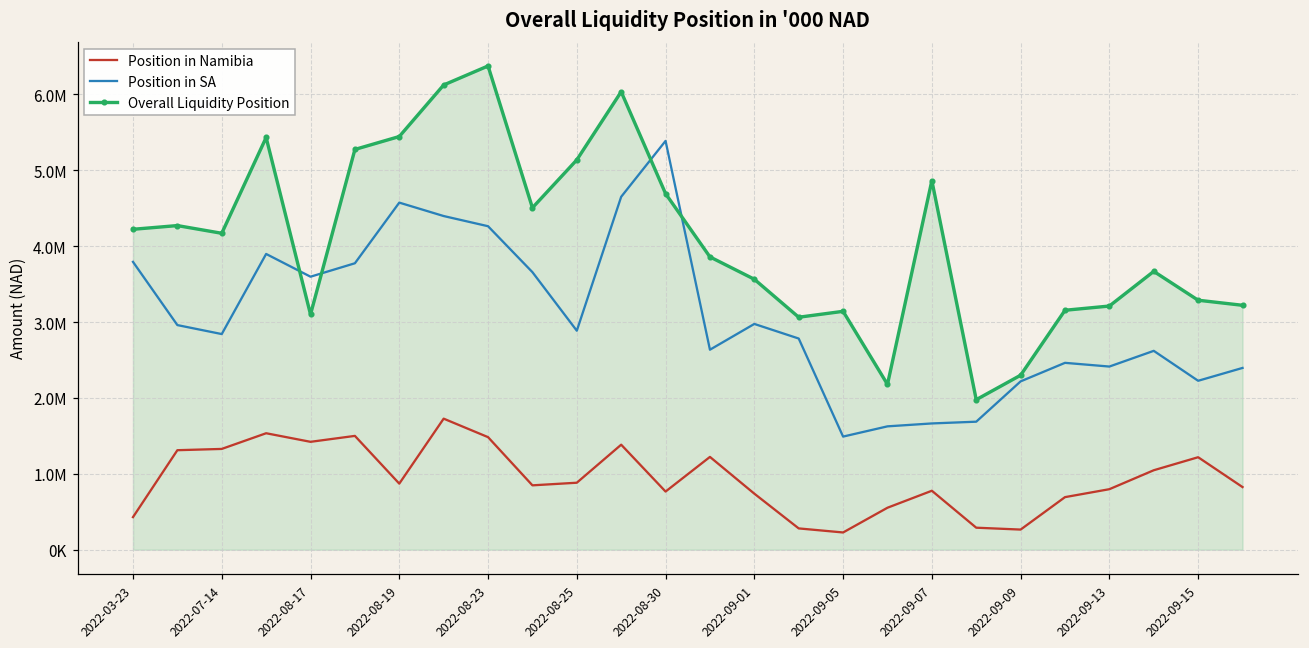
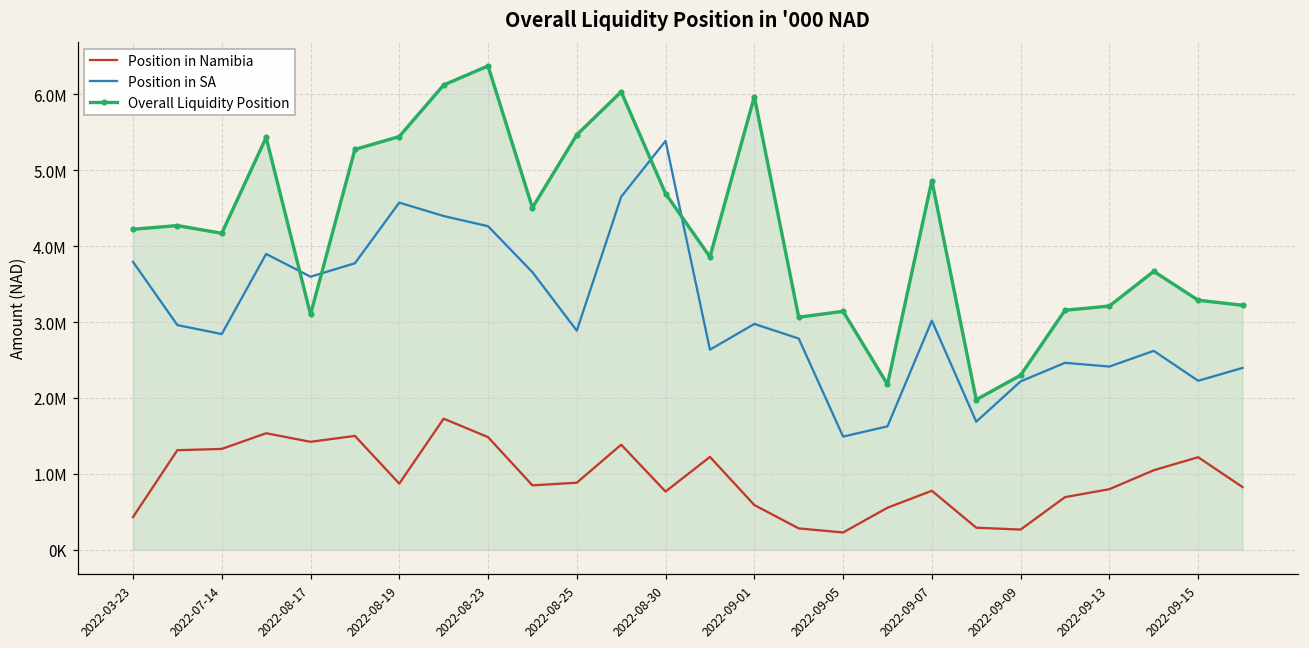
Overall Liquidity Position, 2022-08-25: 5100000 -> 5500000
Position in Namibia, 2022-09-01: 700000 -> 600000
Overall Liquidity Position, 2022-09-01: 3600000 -> 6000000
Position in SA, 2022-09-07: 1700000 -> 3000000
